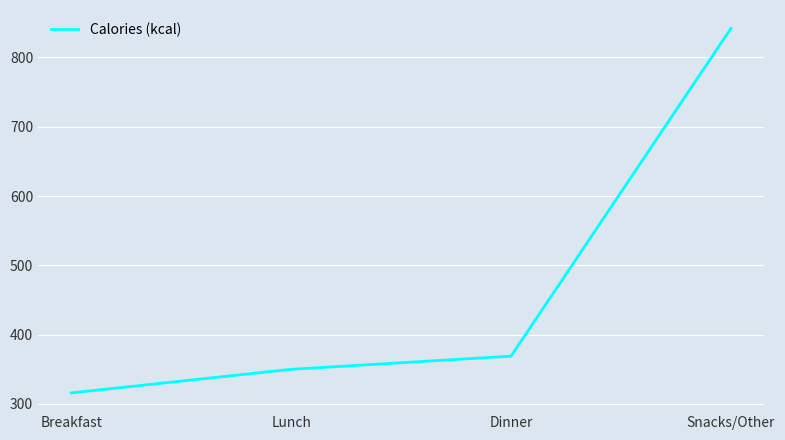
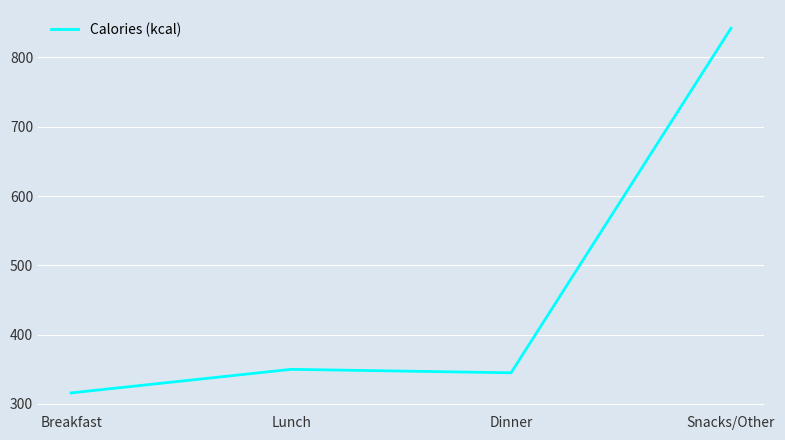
Dinner: 370 -> 350
